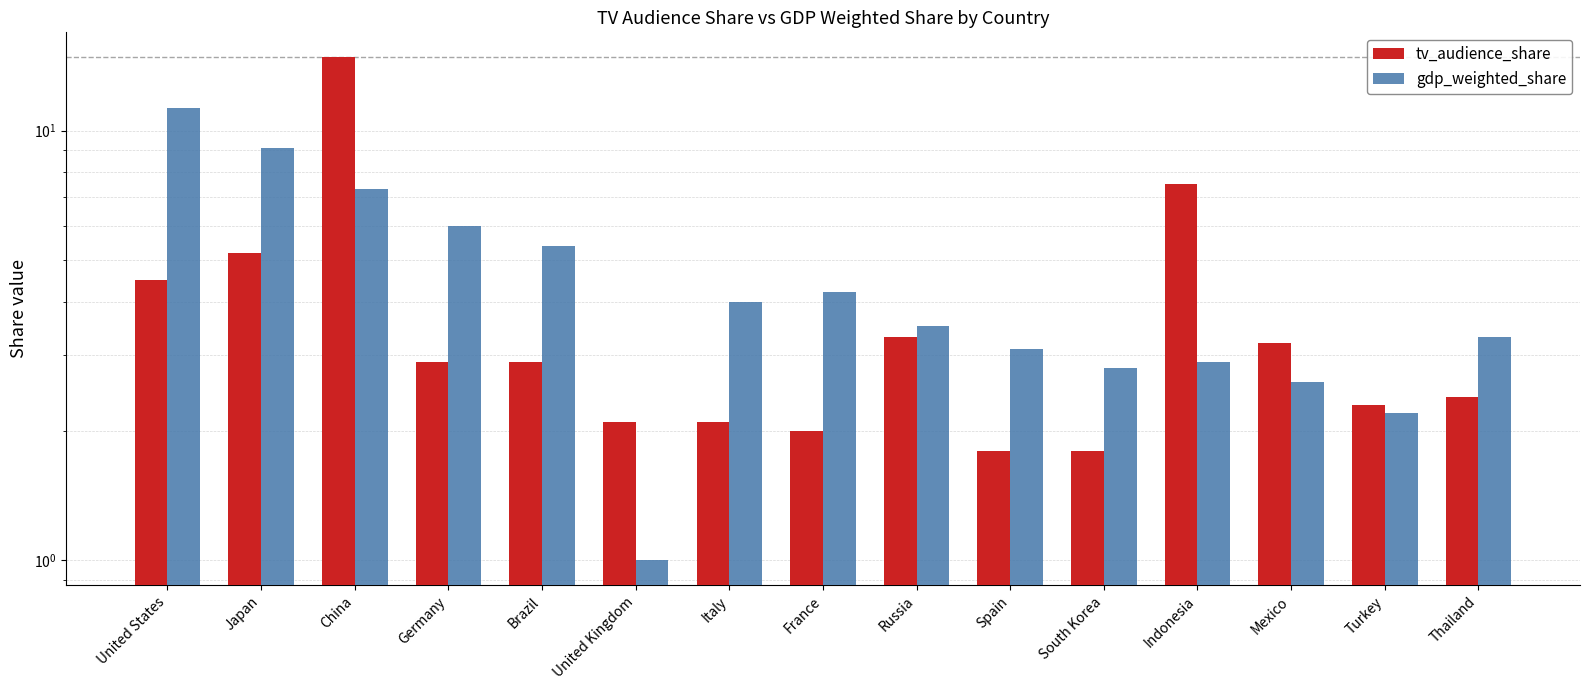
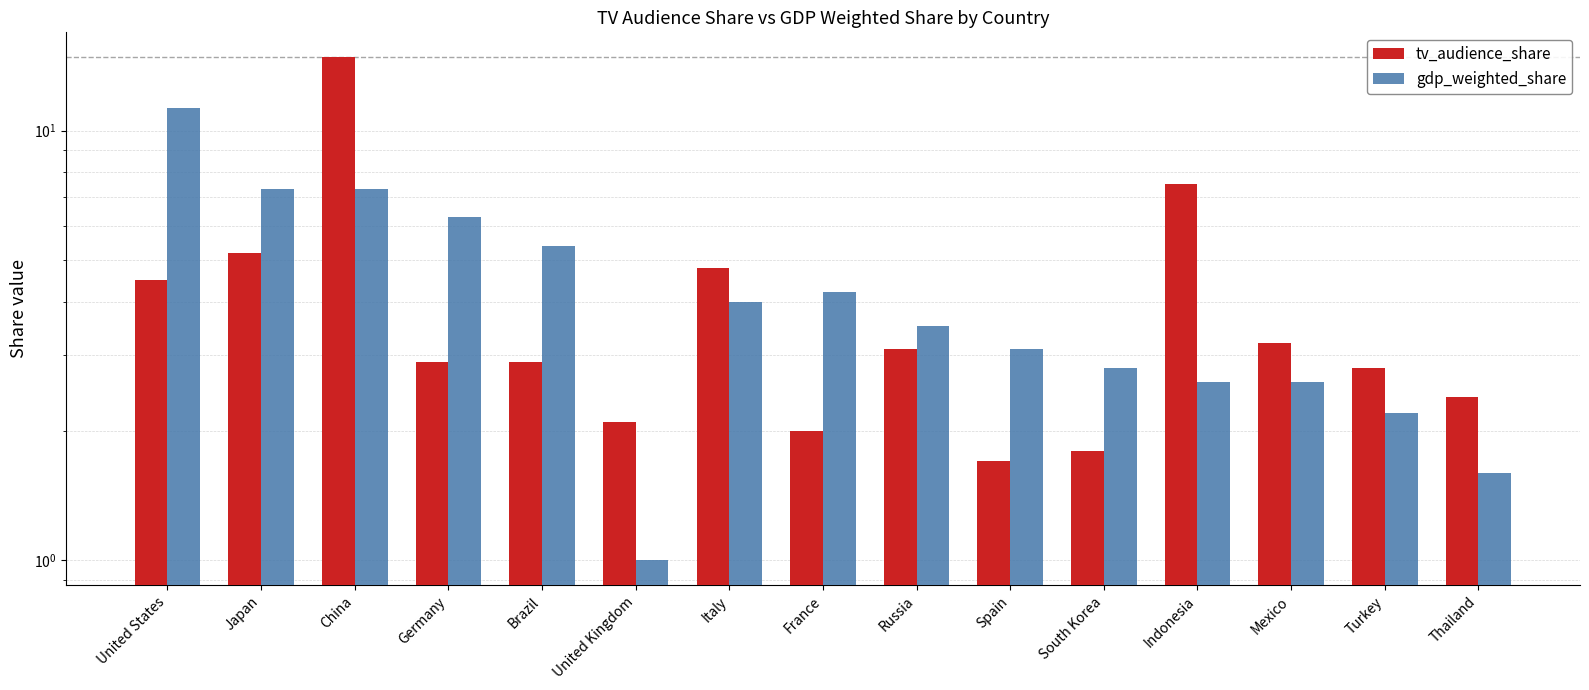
gdp_weighted_share, Japan: 9.1 -> 7.3
gdp_weighted_share, Germany: 6.0 -> 6.3
tv_audience_share, Italy: 2.1 -> 4.8
tv_audience_share, Russia: 3.3 -> 3.1
tv_audience_share, Spain: 1.8 -> 1.7
gdp_weighted_share, Indonesia: 2.9 -> 2.6
tv_audience_share, Turkey: 2.3 -> 2.8
gdp_weighted_share, Thailand: 3.3 -> 1.6
